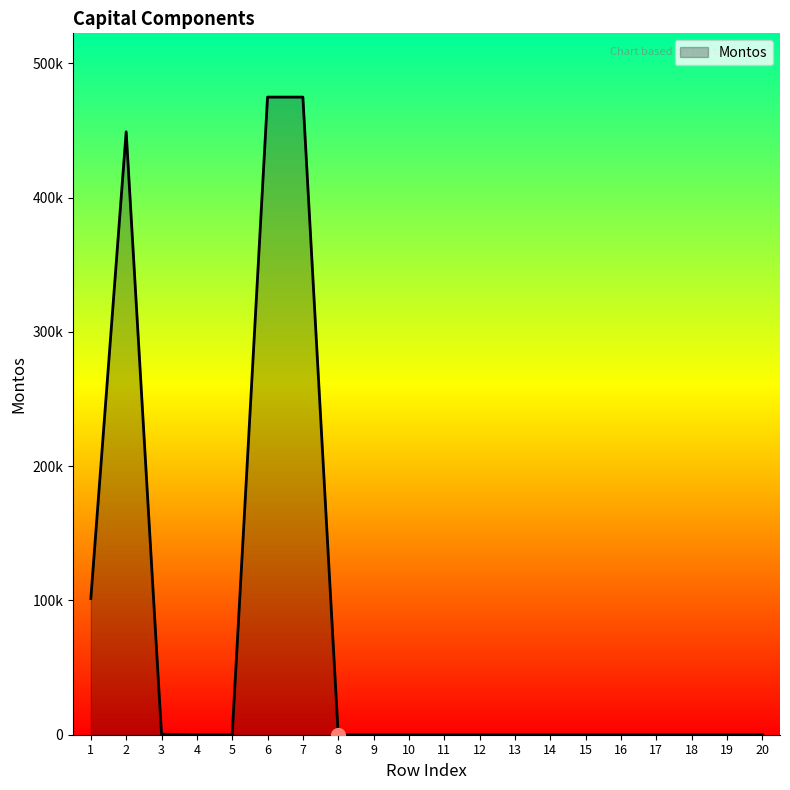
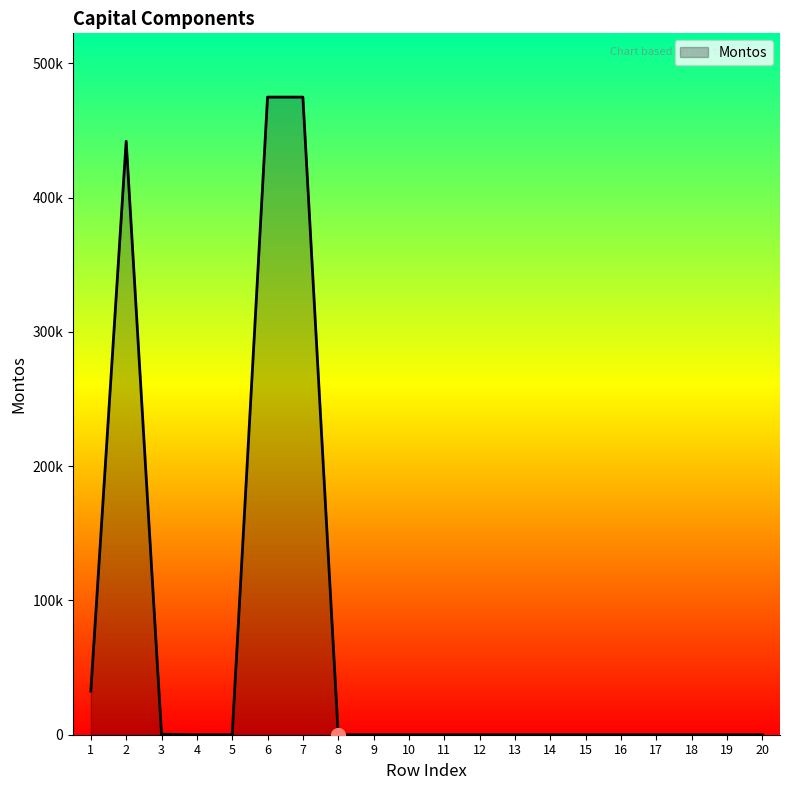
Montos, 1: 101000 -> 33000
Montos, 2: 449000 -> 442000
